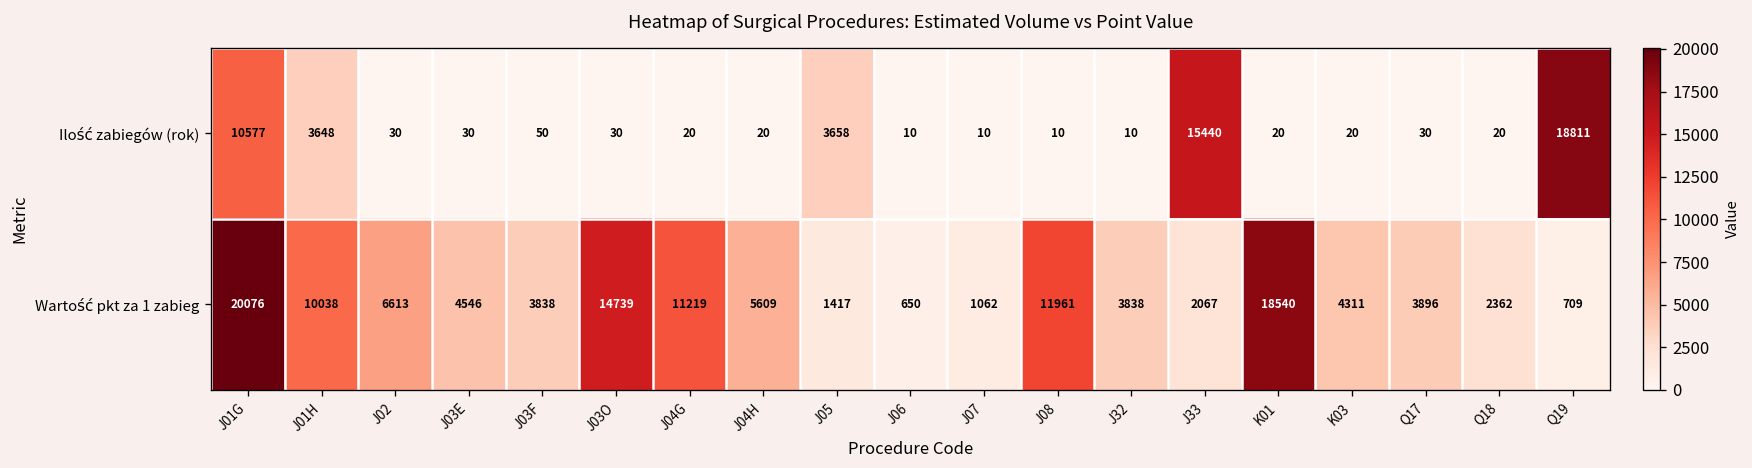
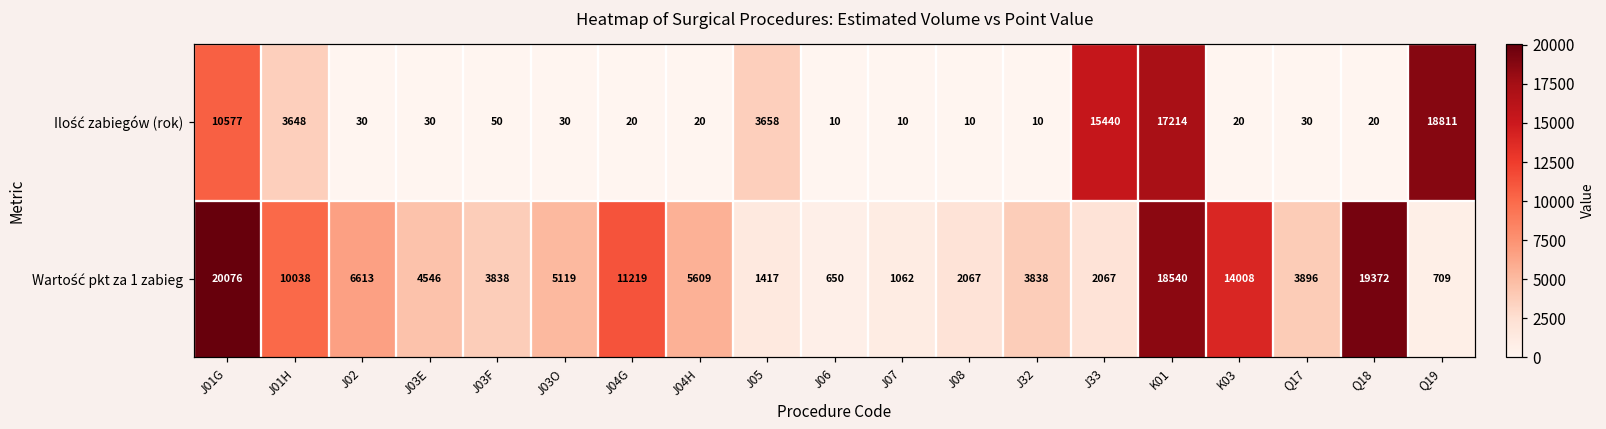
Ilość zabiegów (rok), K01: 20 -> 17214
Wartość pkt za 1 zabieg, J03O: 14739 -> 5119
Wartość pkt za 1 zabieg, J08: 11961 -> 2067
Wartość pkt za 1 zabieg, K03: 4311 -> 14008
Wartość pkt za 1 zabieg, Q18: 2362 -> 19372
